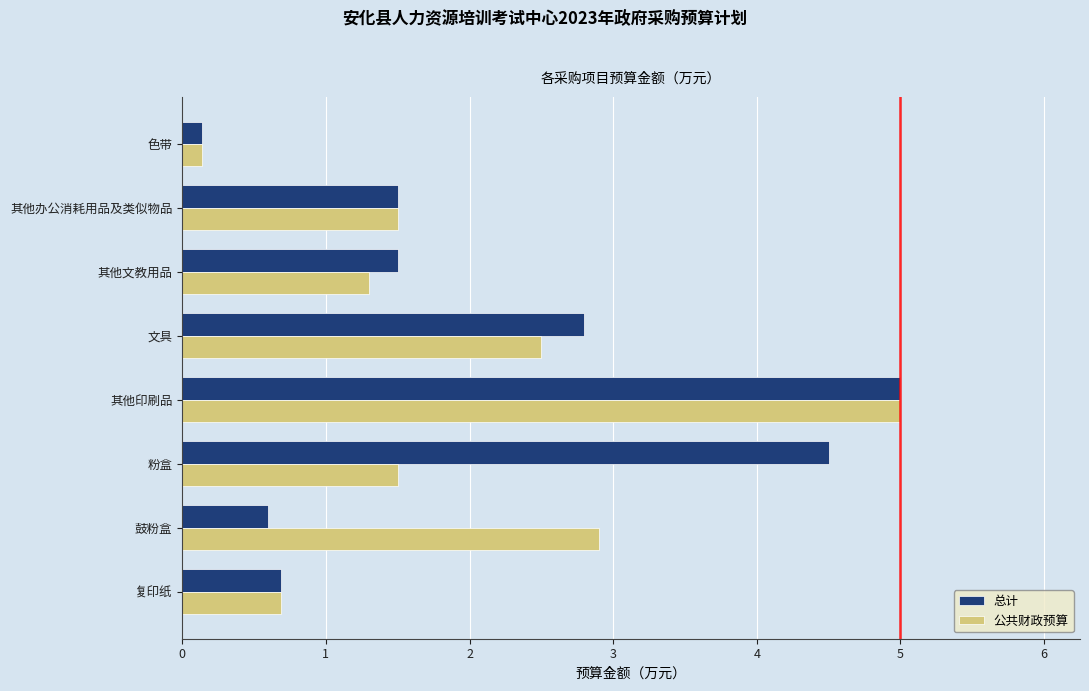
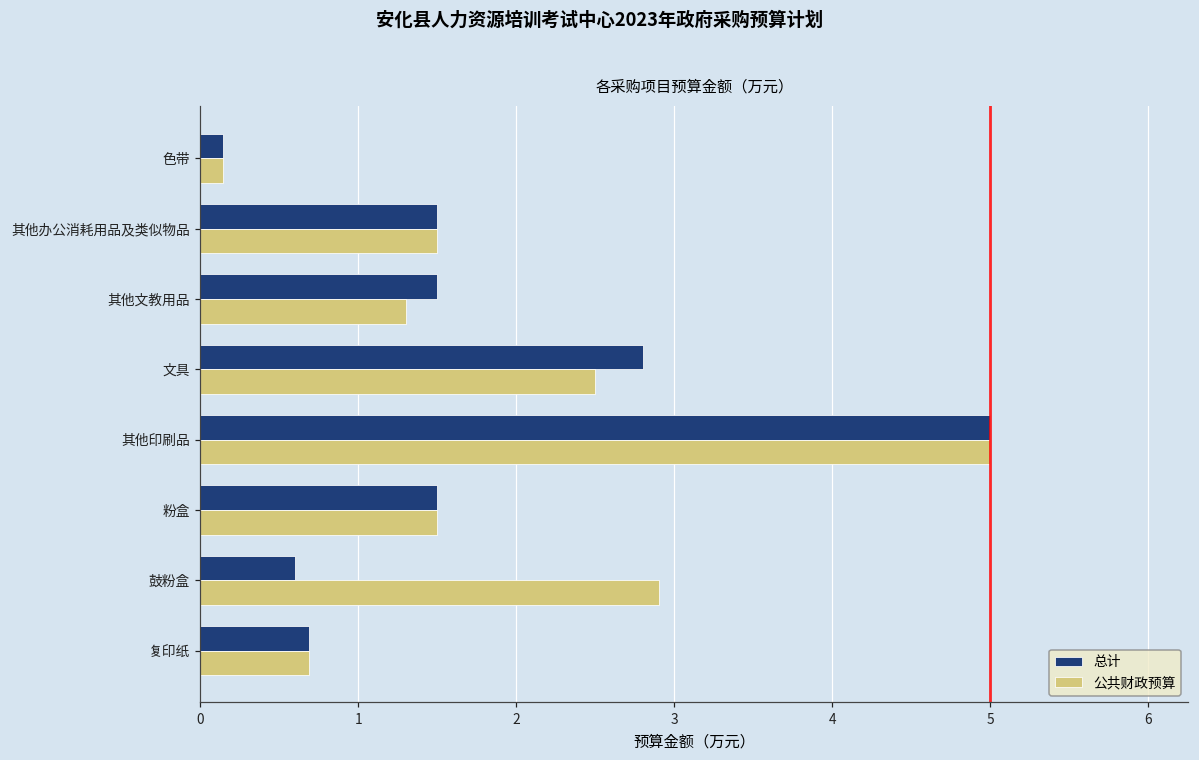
总计, 粉盒: 4.5 -> 1.5
